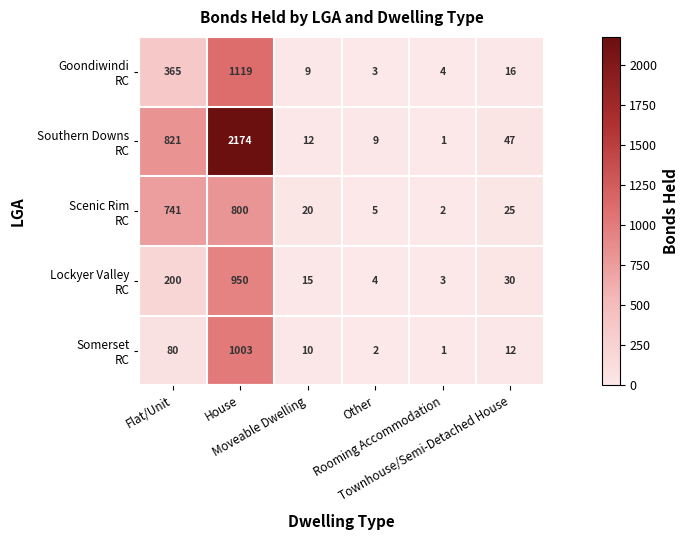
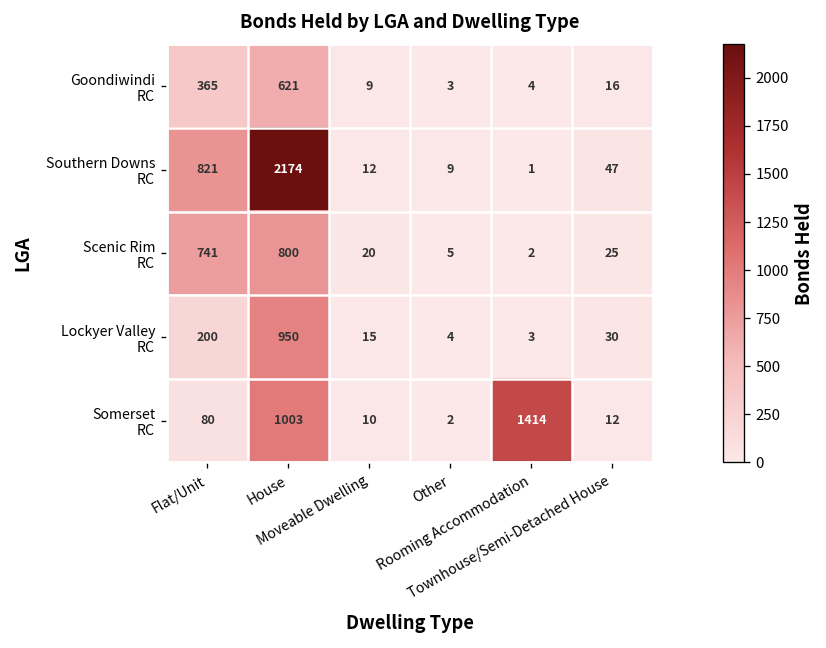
Goondiwindi RC, House: 1119 -> 621
Somerset RC, Rooming Accommodation: 1 -> 1414
